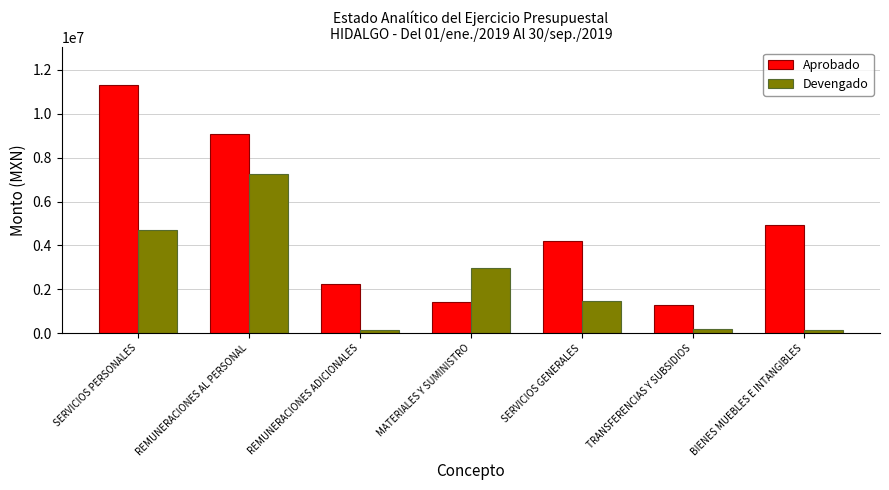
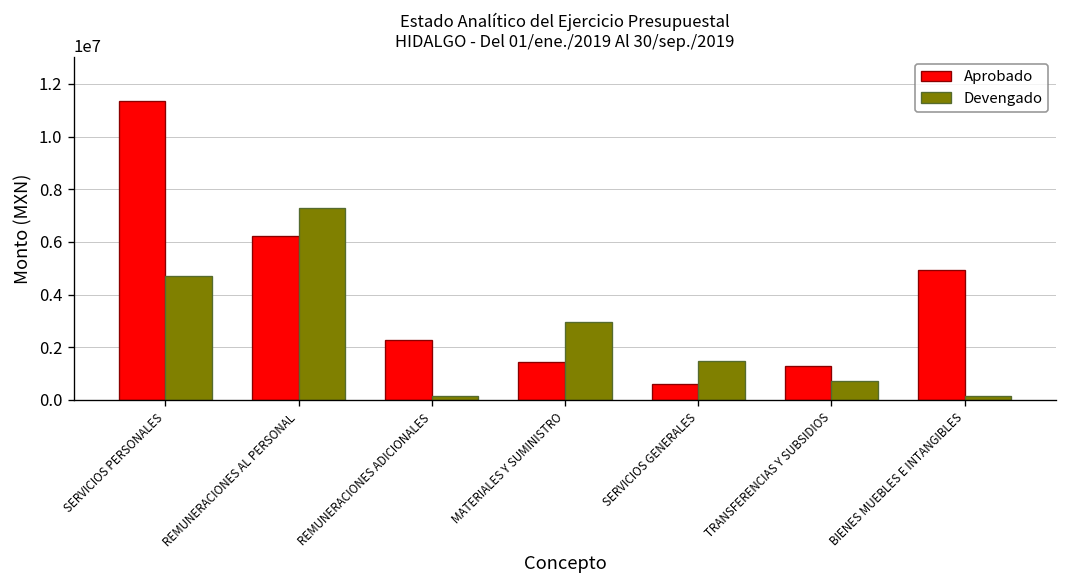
Aprobado, REMUNERACIONES AL PERSONAL: 9100000 -> 6200000
Aprobado, SERVICIOS GENERALES: 4200000 -> 600000
Devengado, TRANSFERENCIAS Y SUBSIDIOS: 200000 -> 700000
